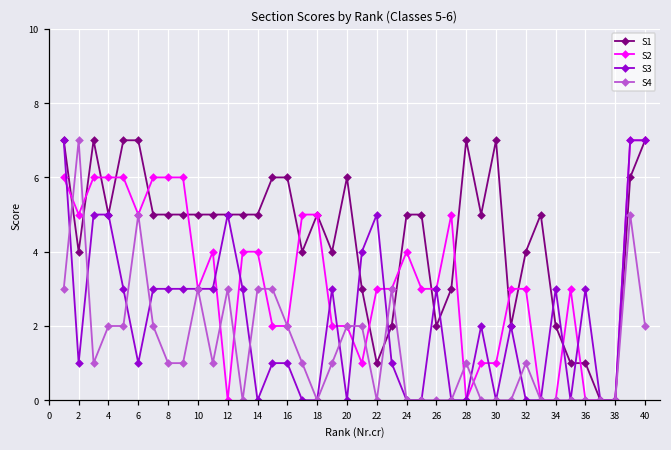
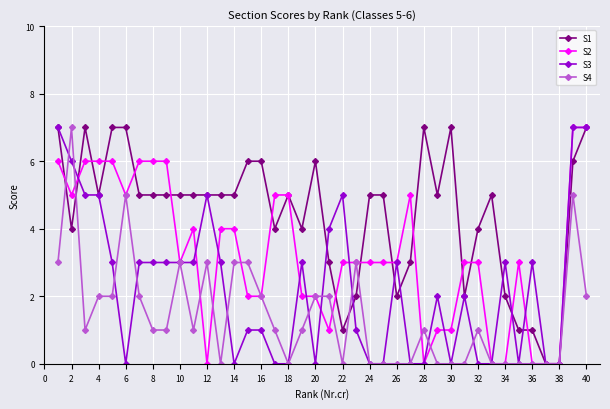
S3, 2: 1 -> 6
S3, 6: 1 -> 0
S2, 24: 4 -> 3
